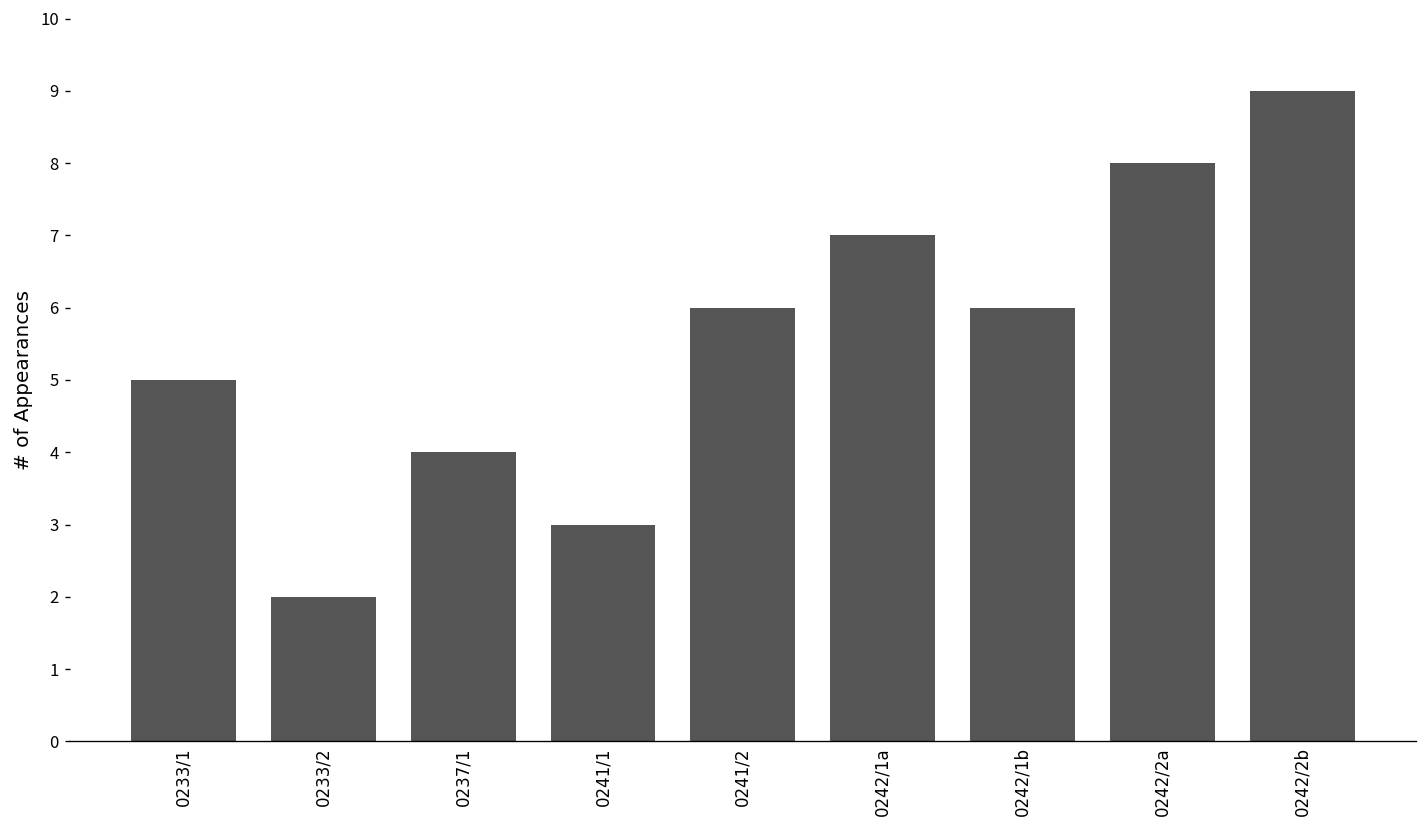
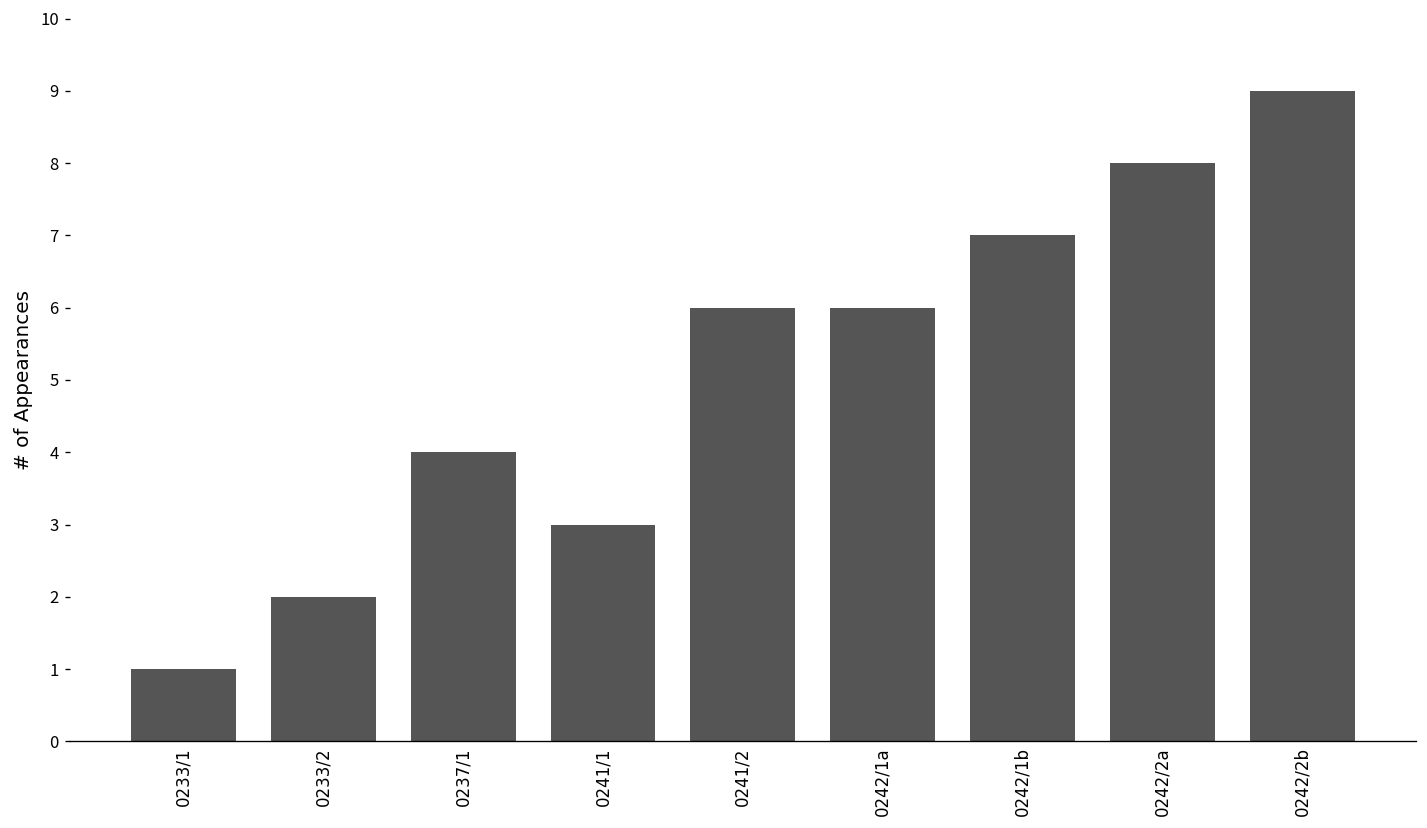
0233/1: 5 -> 1
0242/1a: 7 -> 6
0242/1b: 6 -> 7
